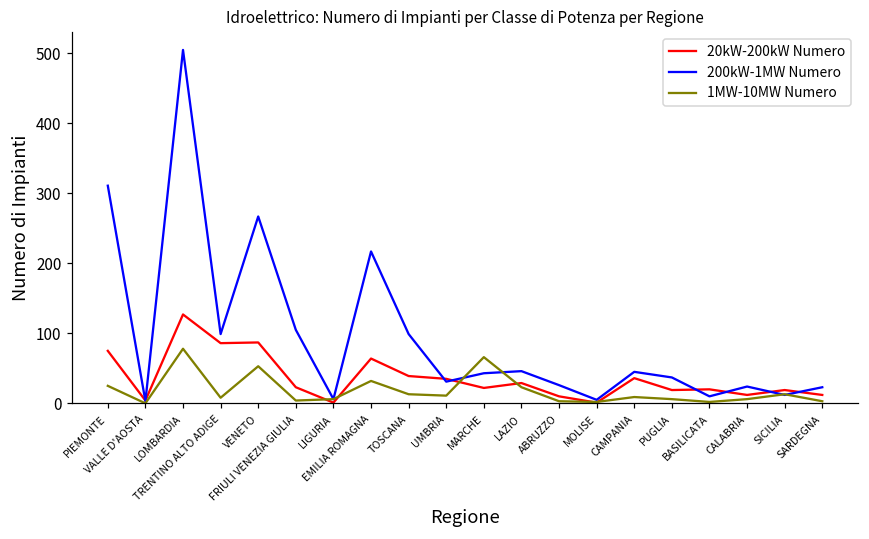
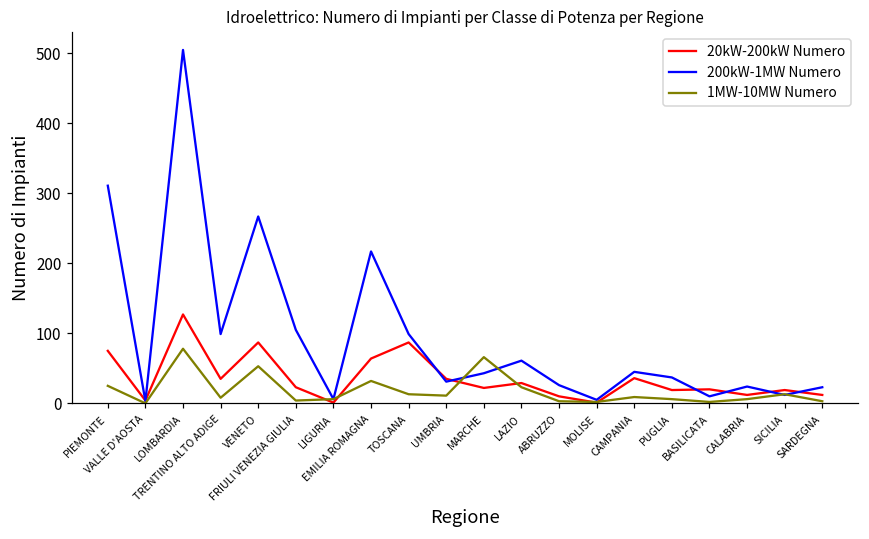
20kW-200kW Numero, TRENTINO ALTO ADIGE: 90 -> 40
20kW-200kW Numero, TOSCANA: 40 -> 90
200kW-1MW Numero, LAZIO: 50 -> 60
